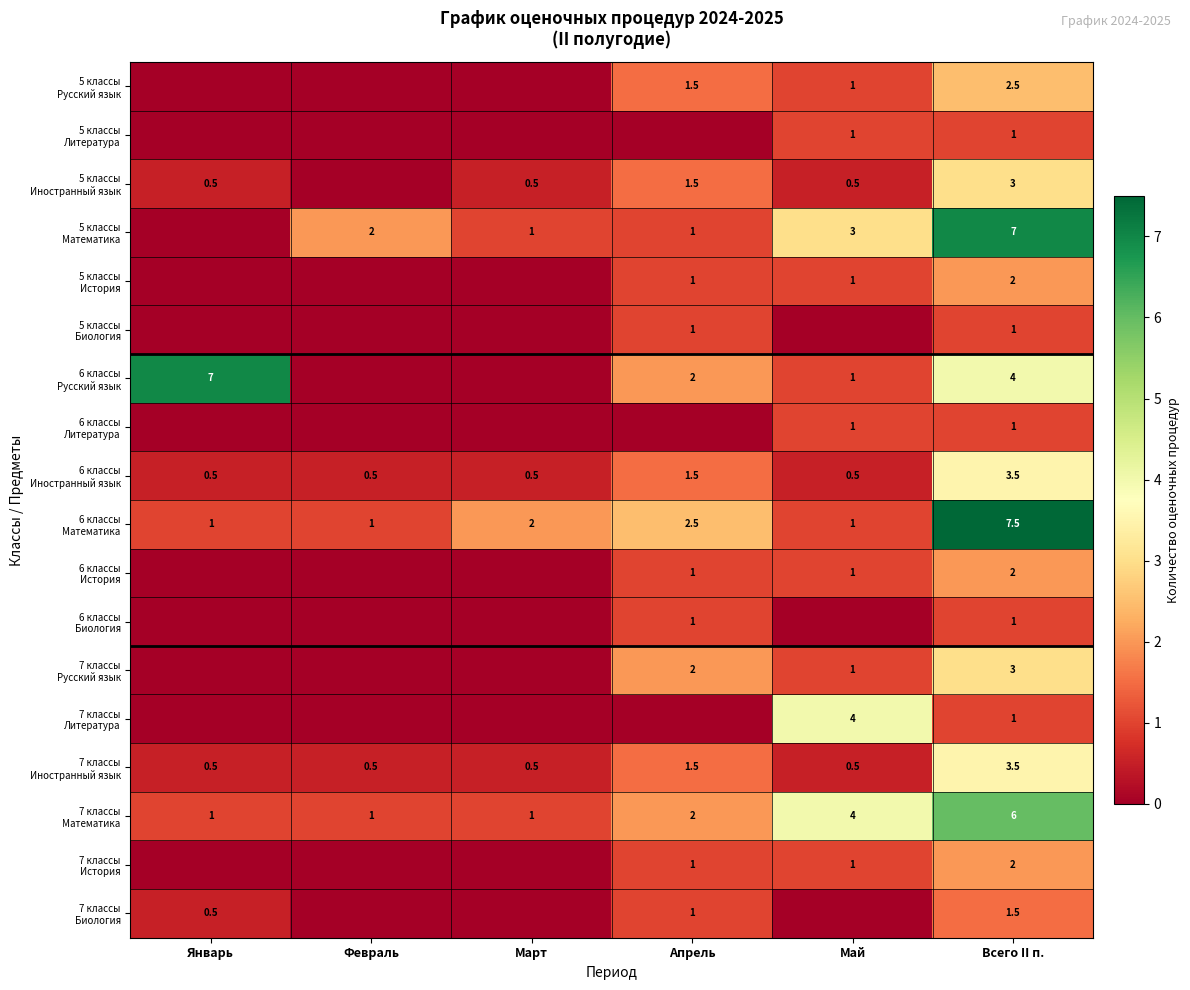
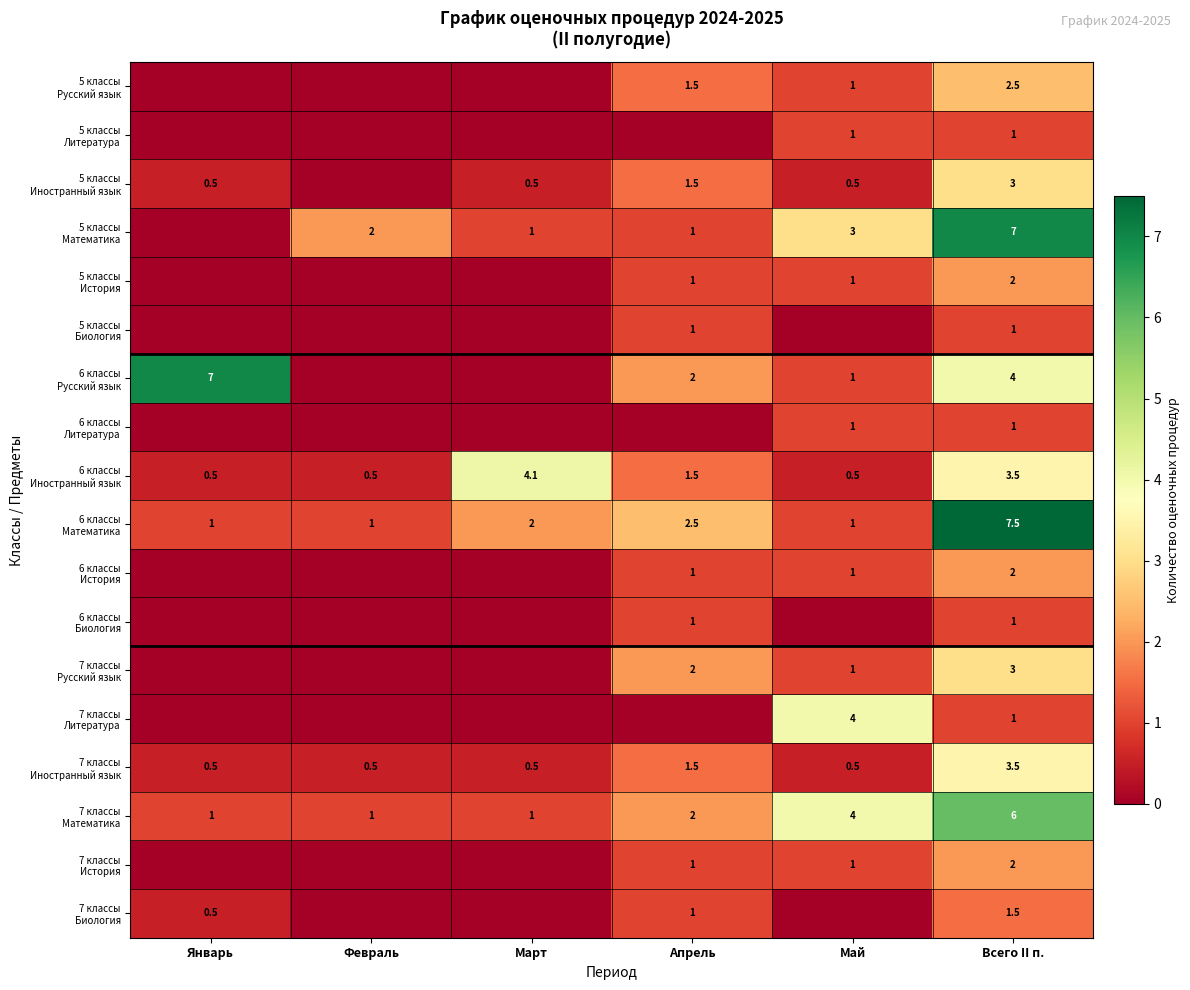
6 классы Иностранный язык, Март: 0.5 -> 4.1
